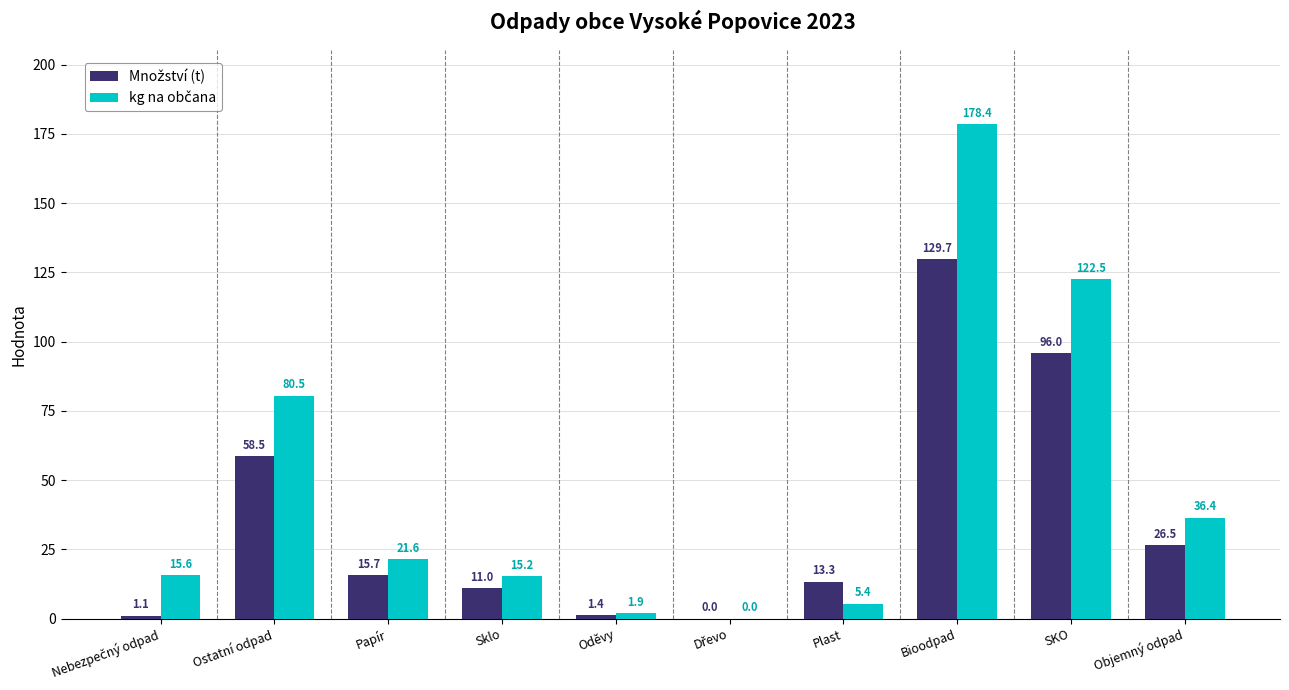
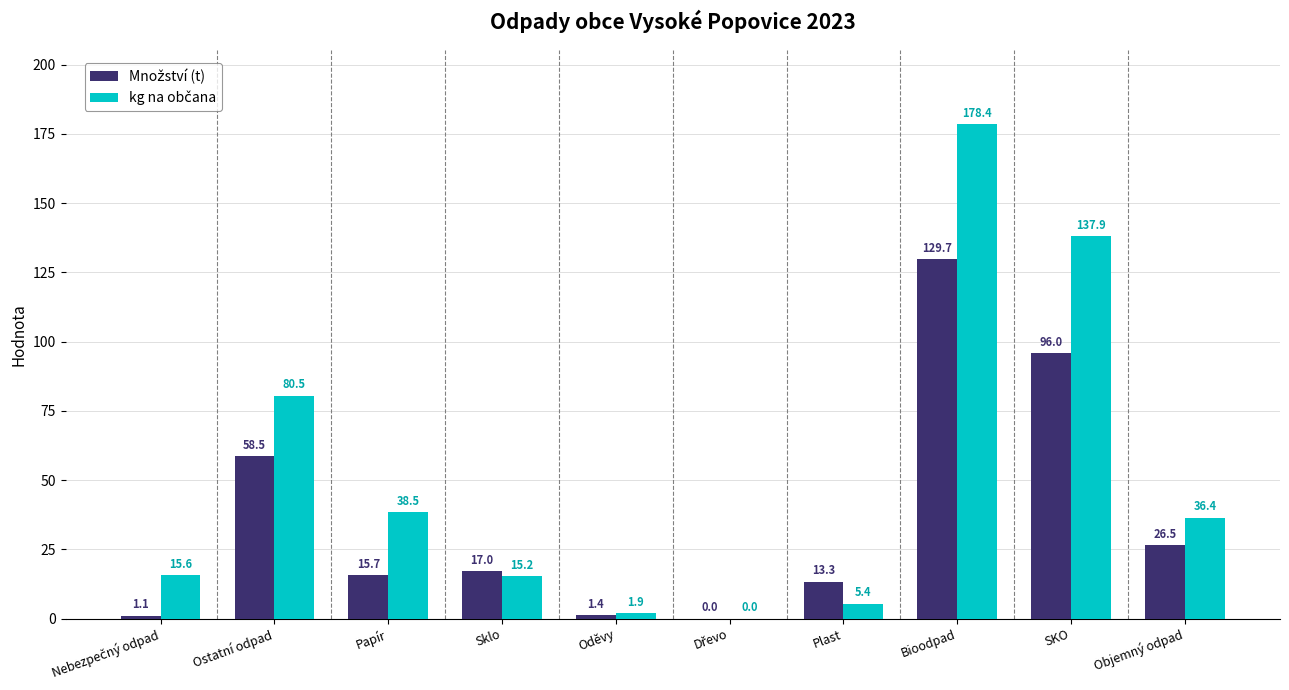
kg na občana, Papír: 21.6 -> 38.5
Množství (t), Sklo: 11.0 -> 17.0
kg na občana, SKO: 122.5 -> 137.9
